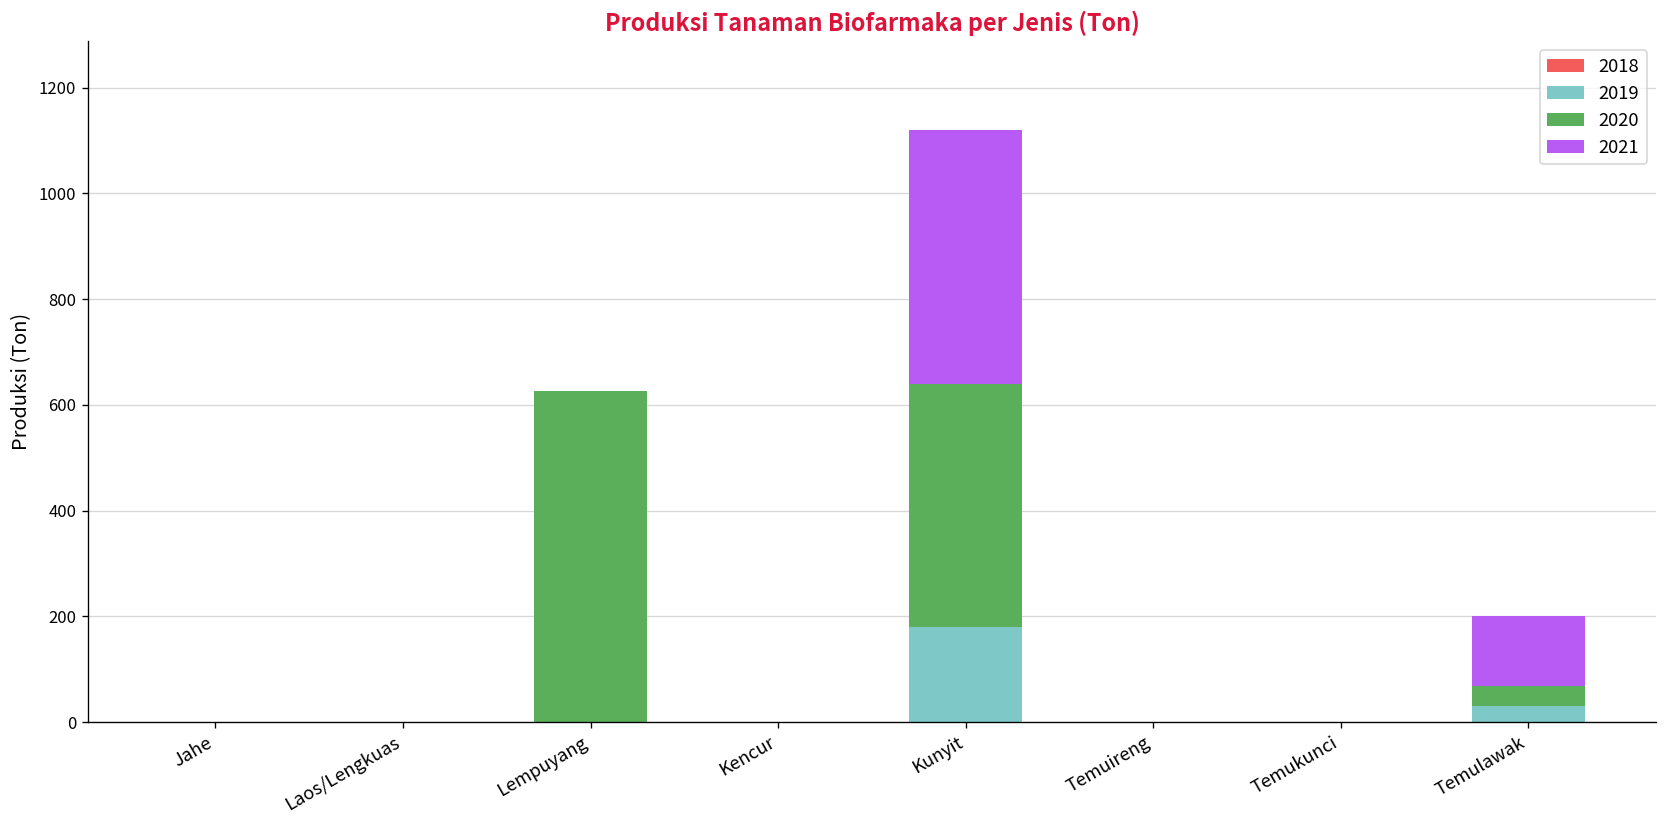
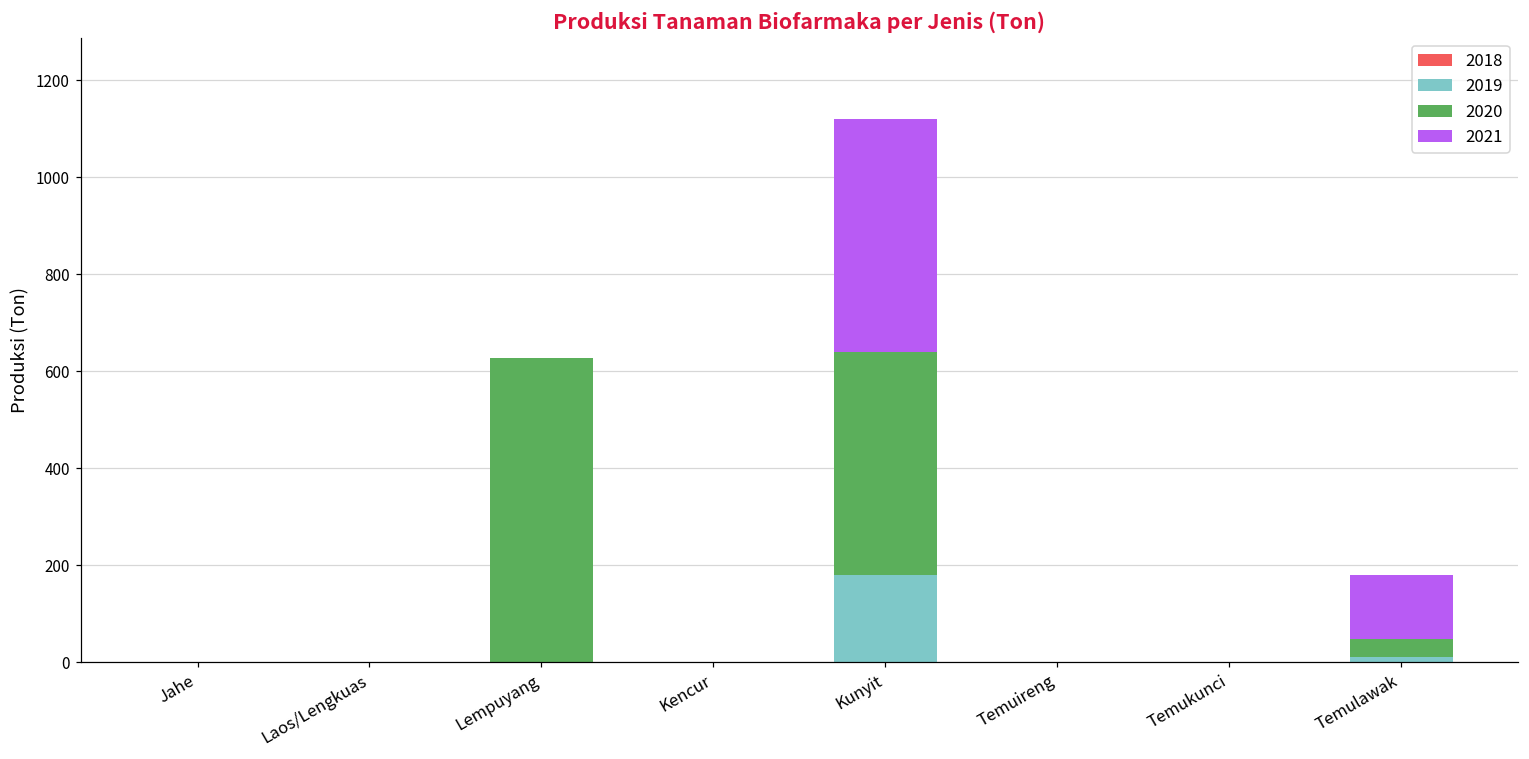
2019, Temulawak: 30 -> 10
